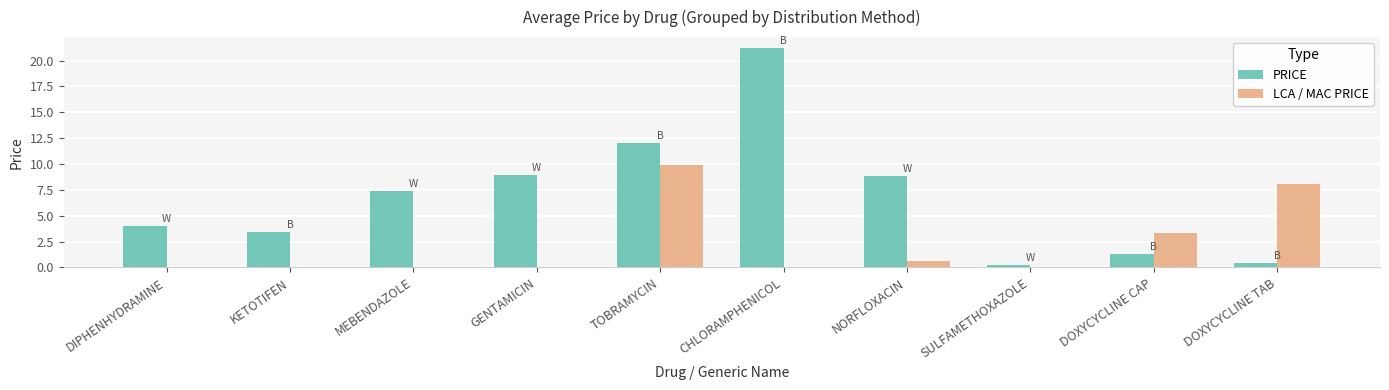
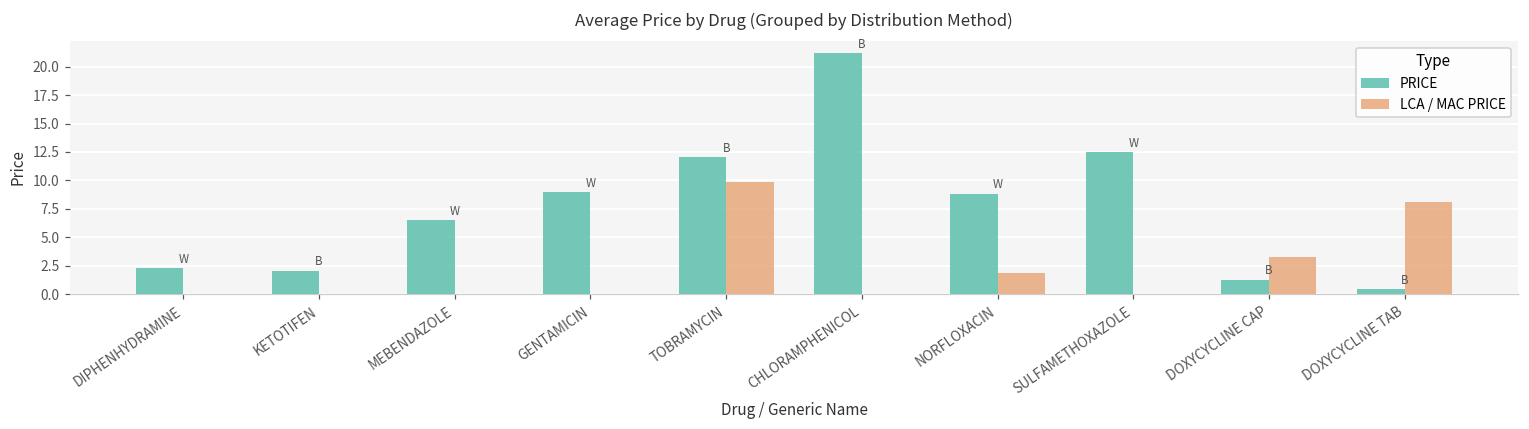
PRICE, DIPHENHYDRAMINE: 4.0 -> 2.3
PRICE, KETOTIFEN: 3.4 -> 2.1
PRICE, MEBENDAZOLE: 7.3 -> 6.5
LCA / MAC PRICE, NORFLOXACIN: 0.6 -> 1.9
PRICE, SULFAMETHOXAZOLE: 0.2 -> 12.5
